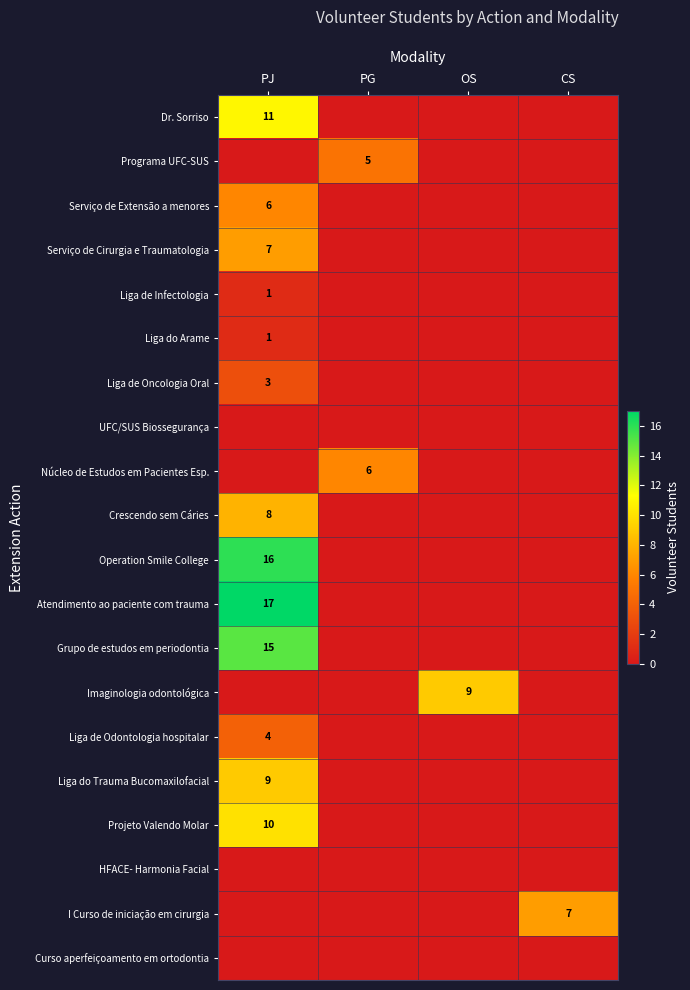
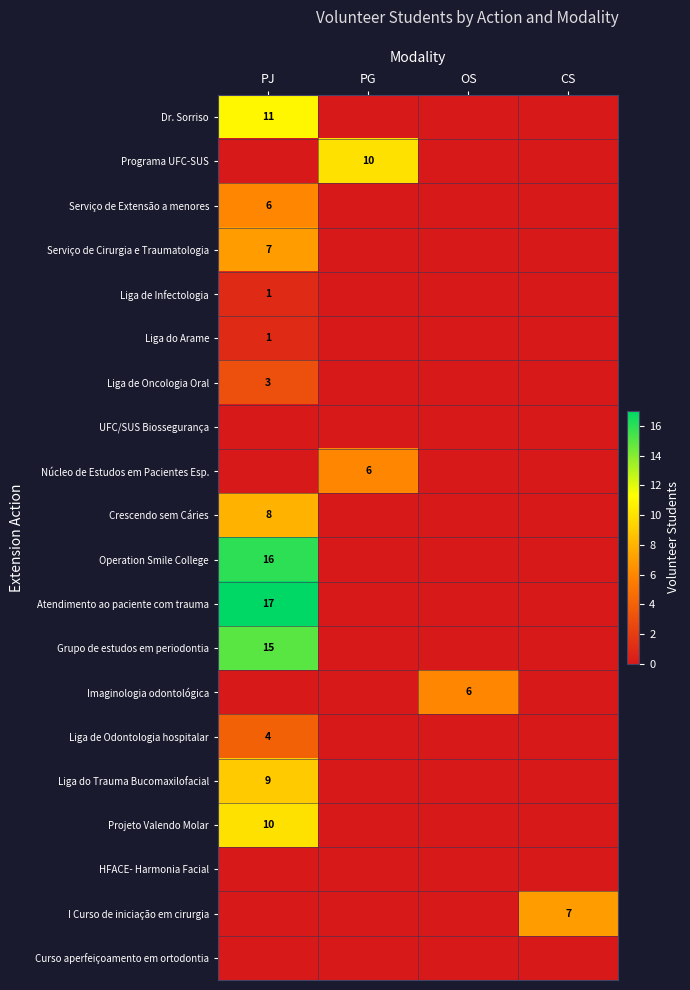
Programa UFC-SUS, PG: 5 -> 10
Imaginologia odontológica, OS: 9 -> 6
